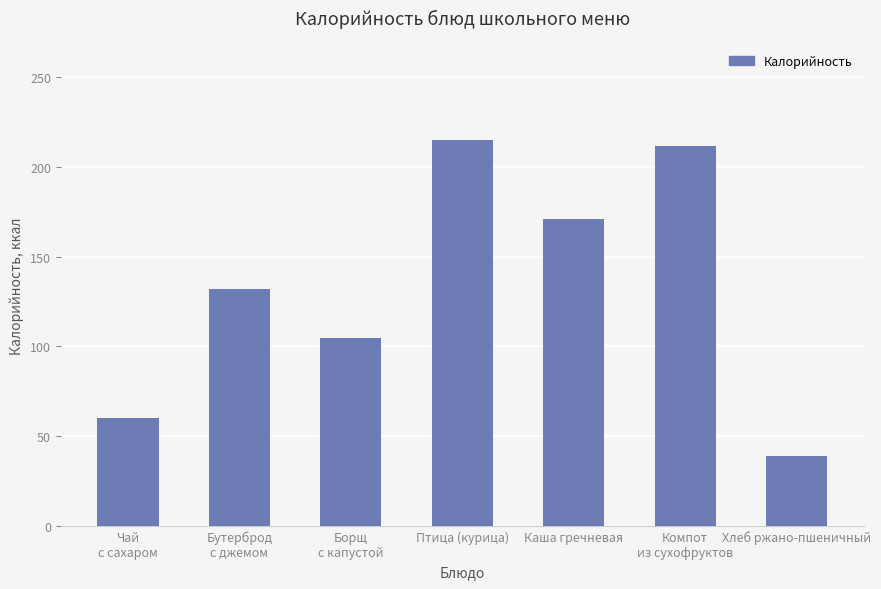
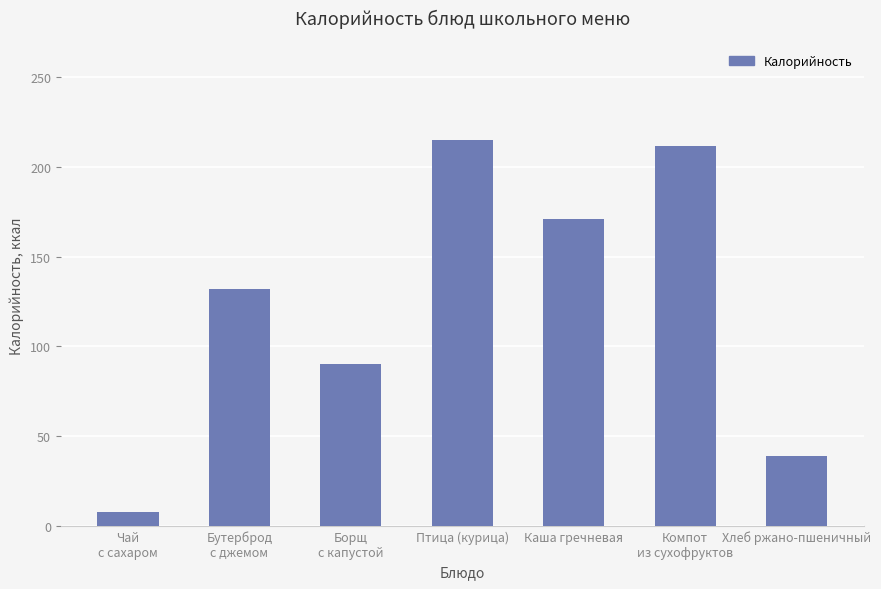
Чай с сахаром: 60 -> 8
Борщ с капустой: 105 -> 90
